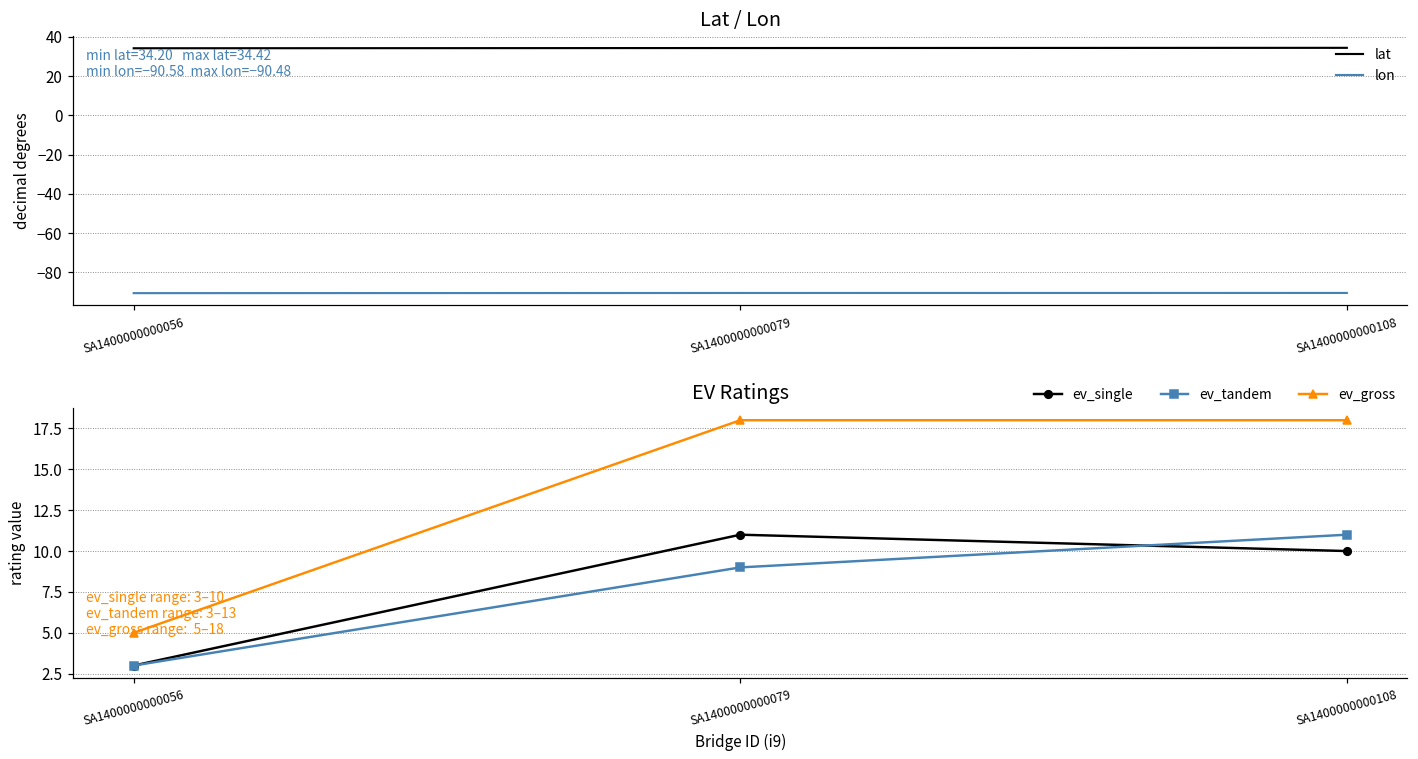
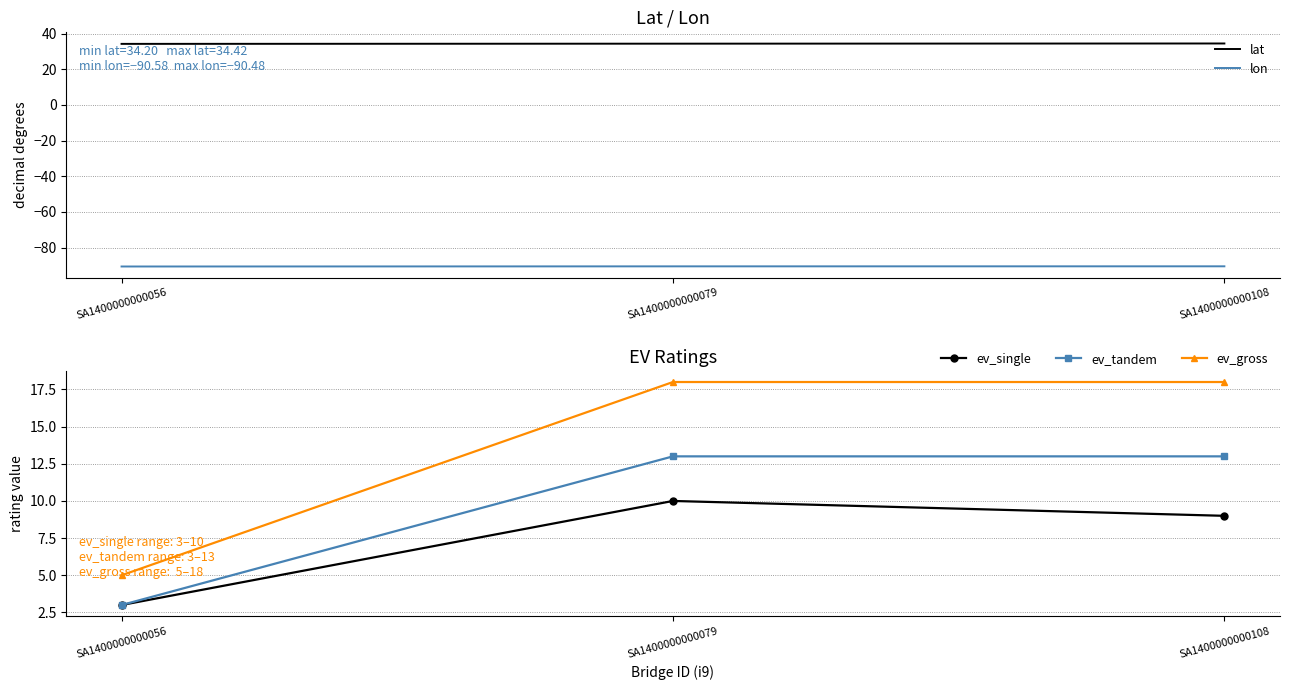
EV Ratings, ev_single, SA1400000000079: 11 -> 10
EV Ratings, ev_tandem, SA1400000000079: 9 -> 13
EV Ratings, ev_single, SA1400000000108: 10 -> 9
EV Ratings, ev_tandem, SA1400000000108: 11 -> 13
